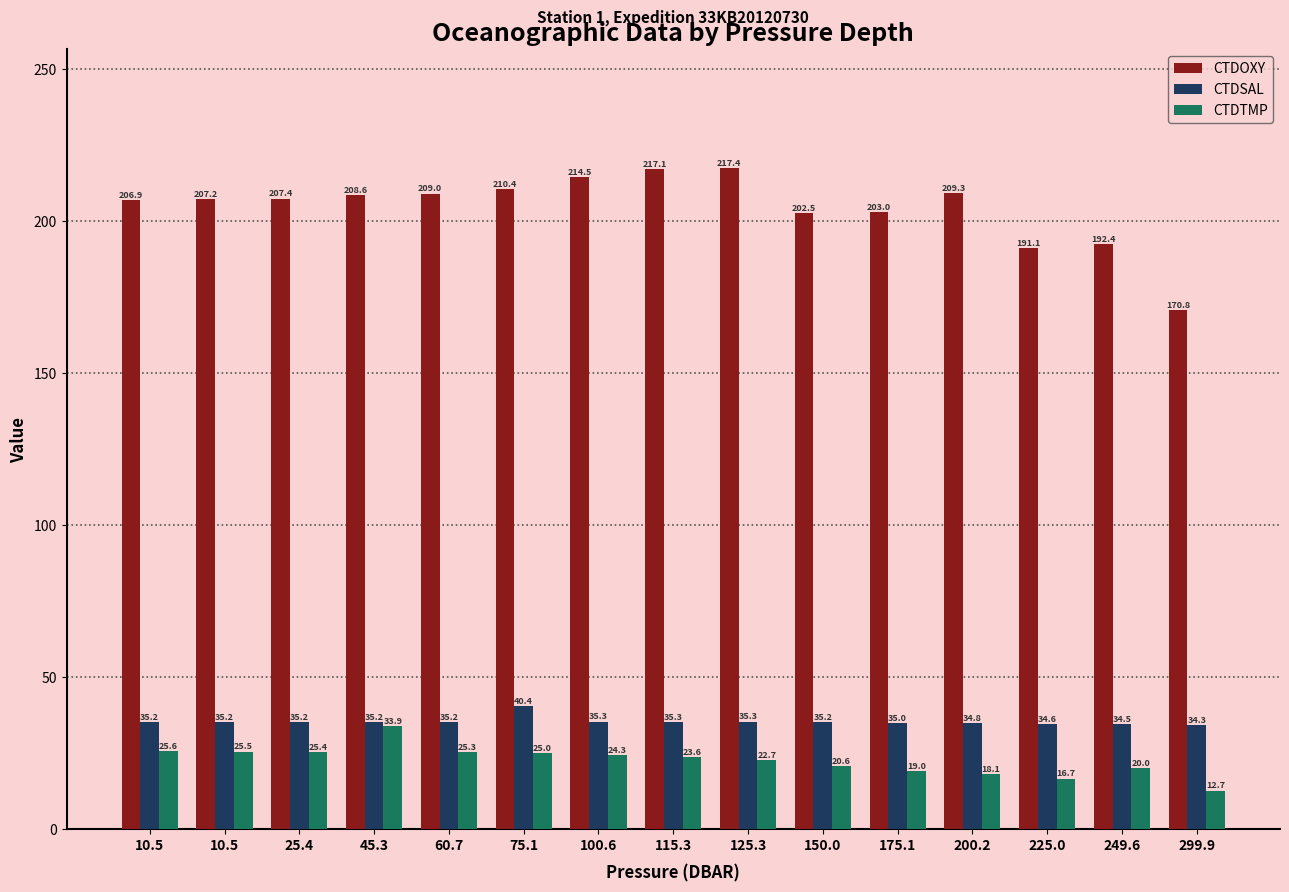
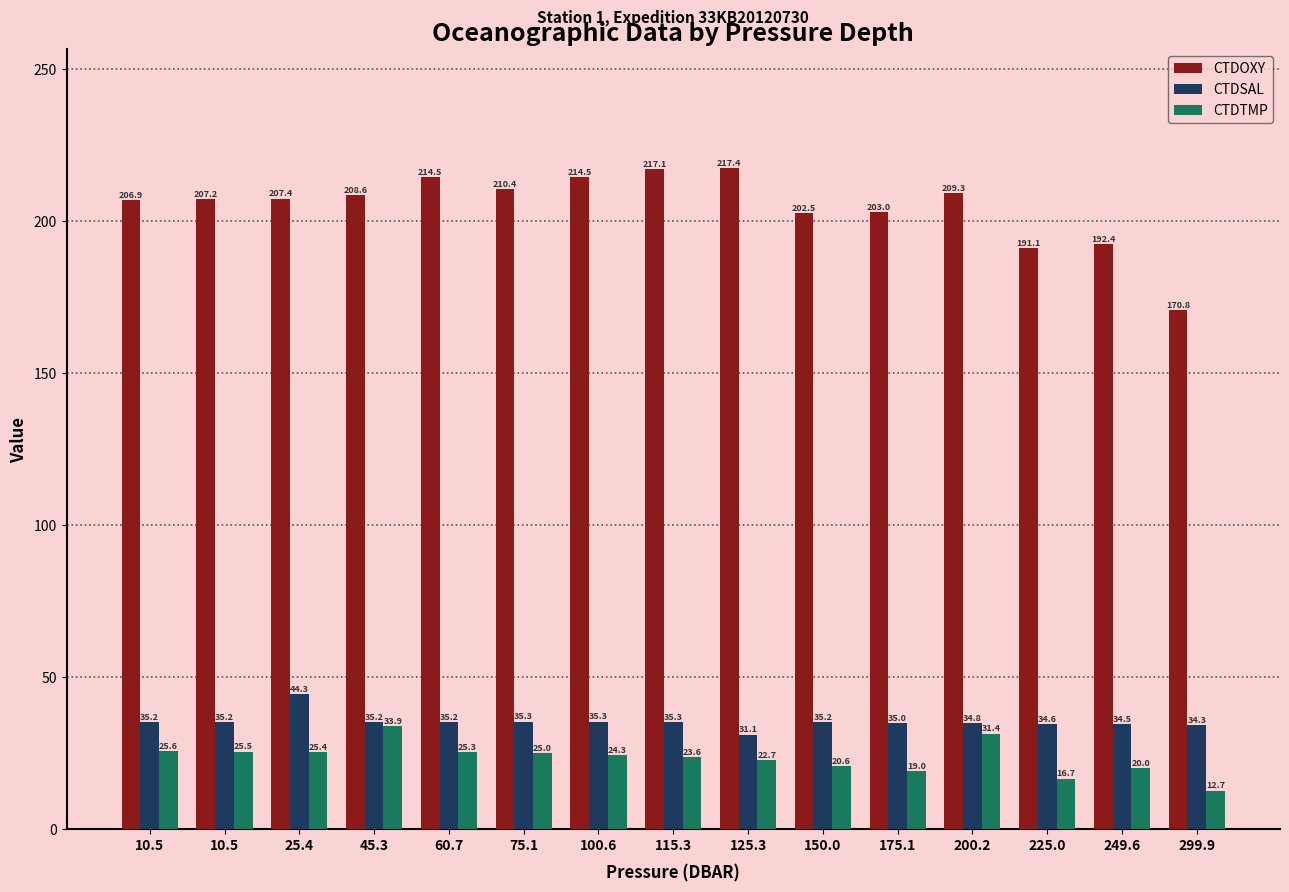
CTDSAL, 25.4: 35.2 -> 44.3
CTDOXY, 60.7: 209.0 -> 214.5
CTDSAL, 75.1: 40.4 -> 35.3
CTDSAL, 125.3: 35.3 -> 31.1
CTDTMP, 200.2: 18.1 -> 31.4
